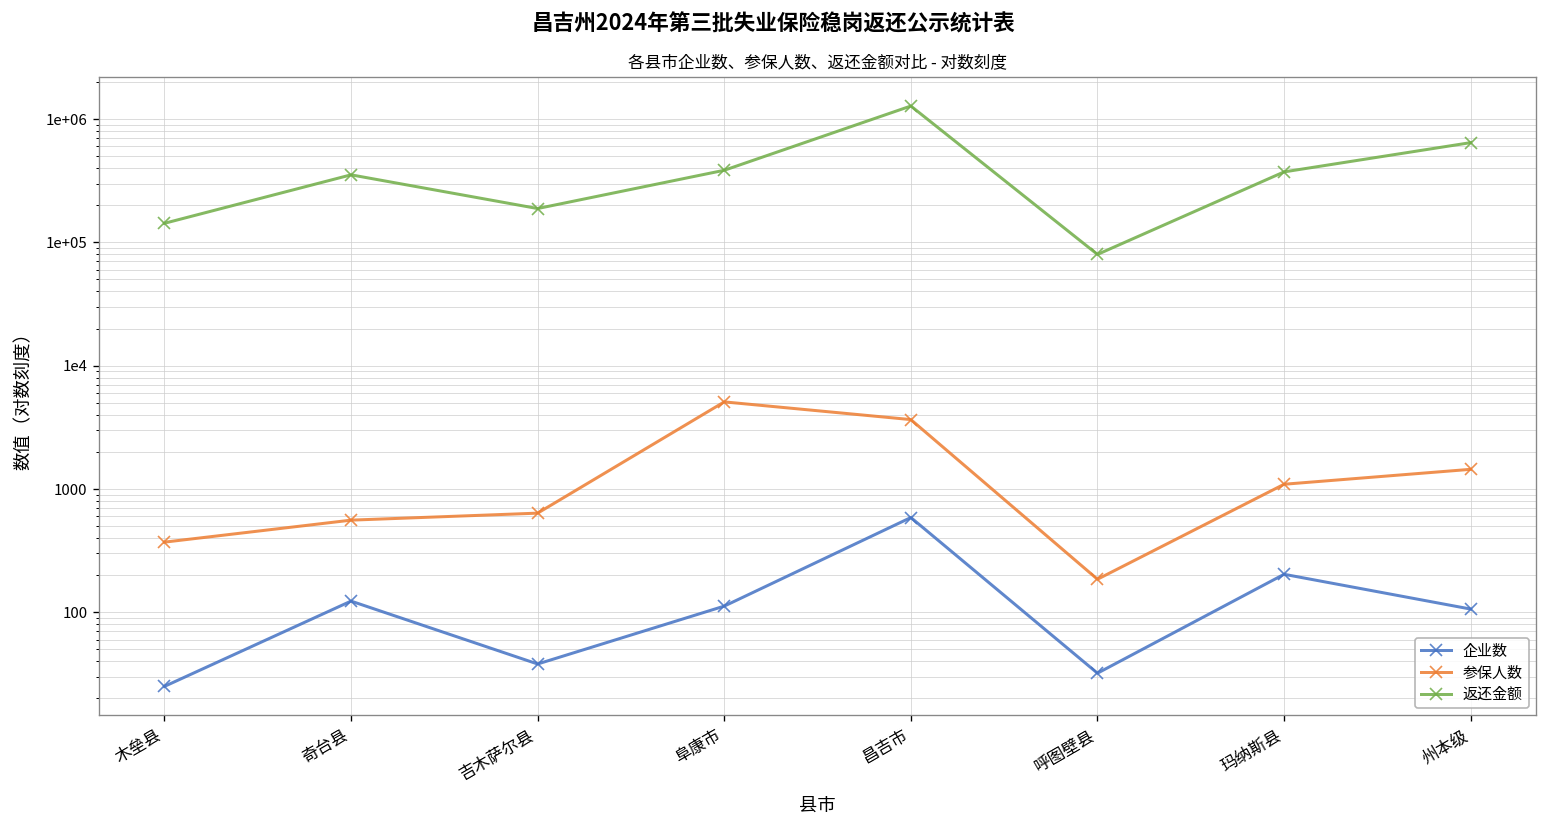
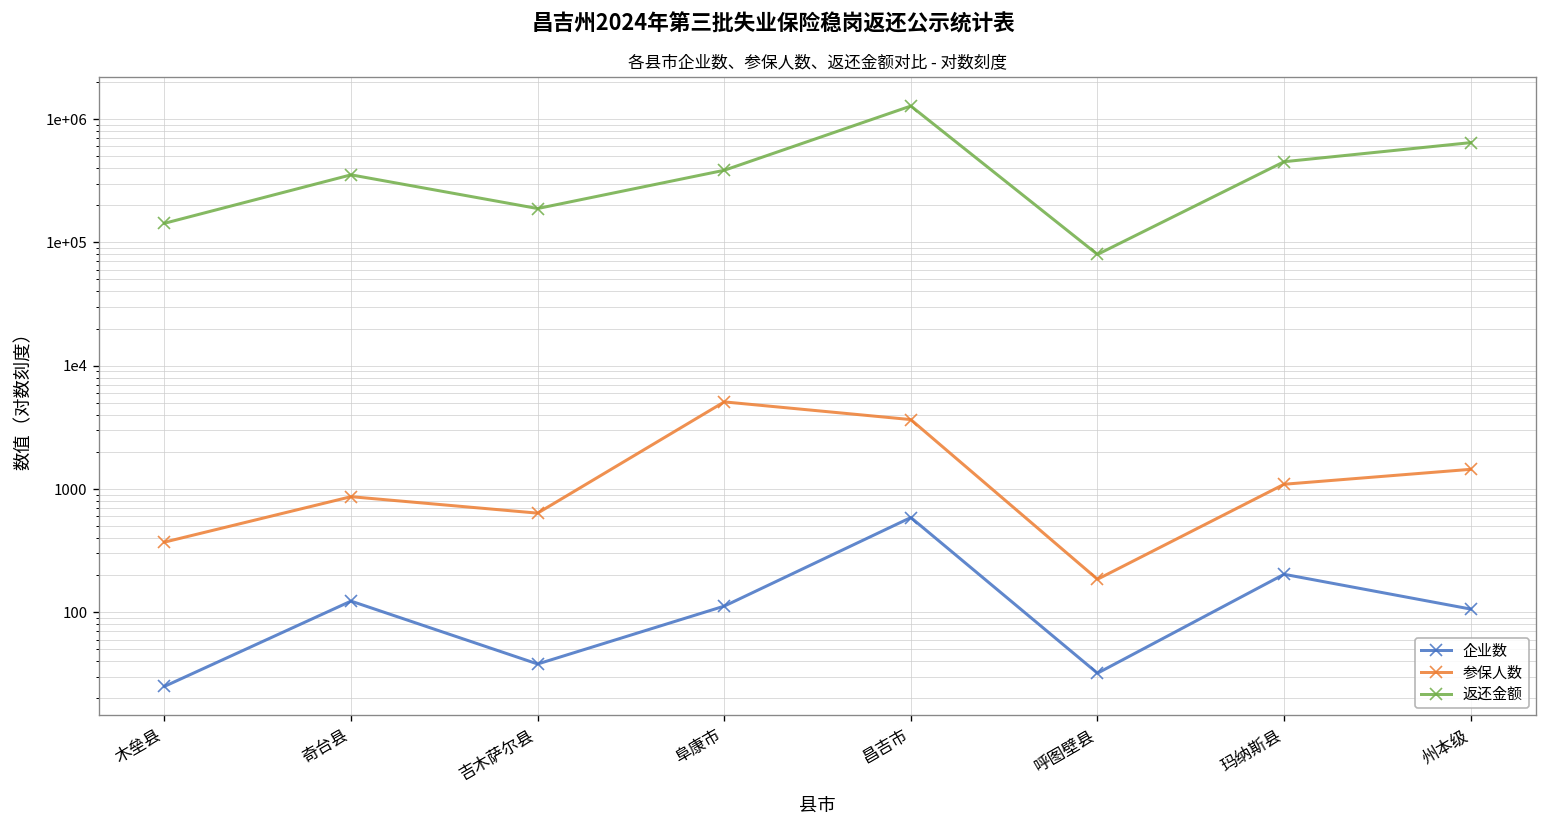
参保人数, 奇台县: 600 -> 900
返还金额, 玛纳斯县: 370000 -> 500000
